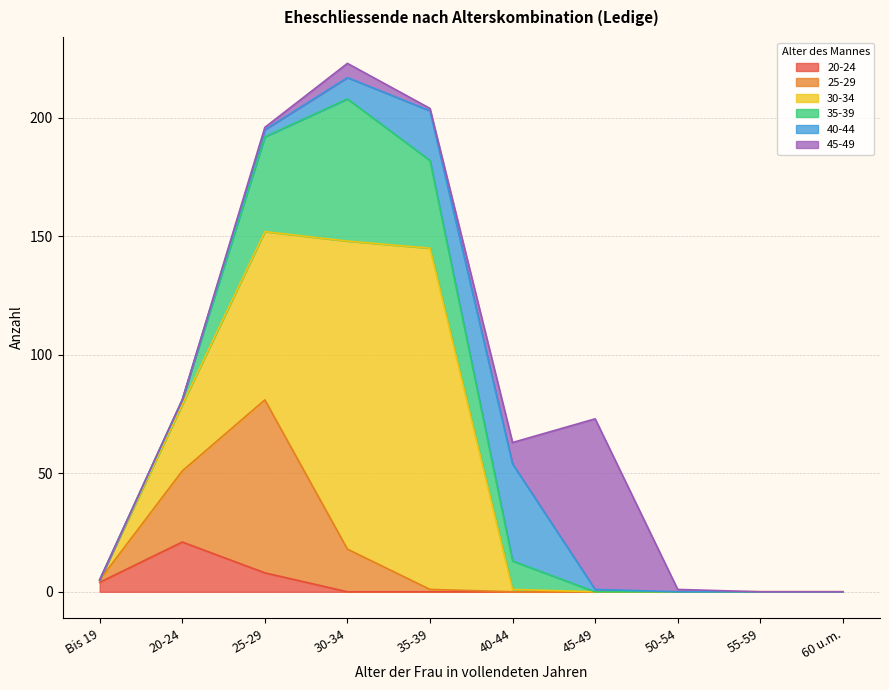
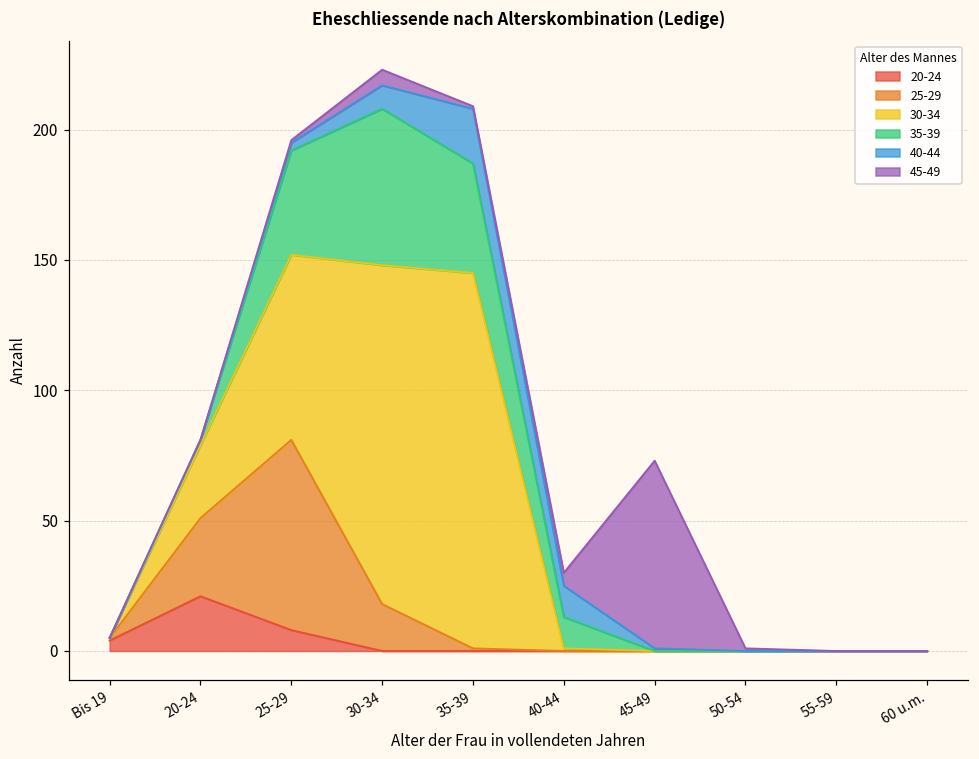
35-39, 35-39: 37 -> 42
40-44, 40-44: 41 -> 12
45-49, 40-44: 9 -> 5
